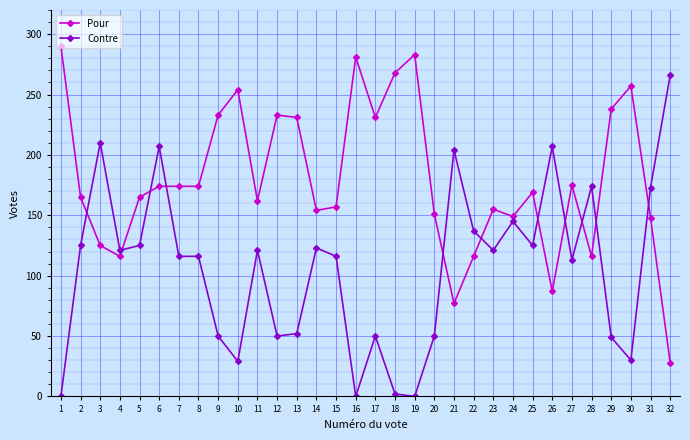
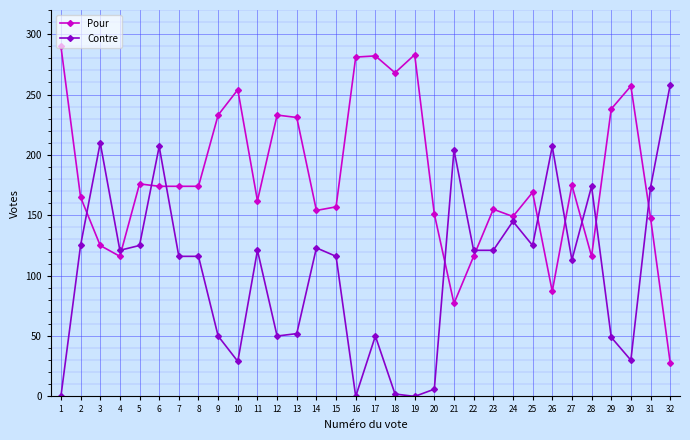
Pour, 5: 165 -> 176
Pour, 17: 231 -> 282
Contre, 20: 50 -> 6
Contre, 22: 137 -> 121
Contre, 32: 266 -> 258
